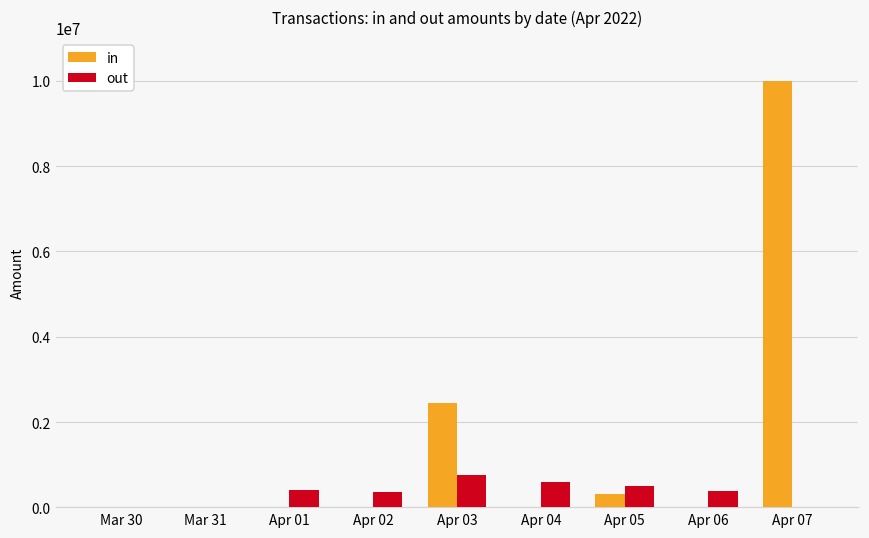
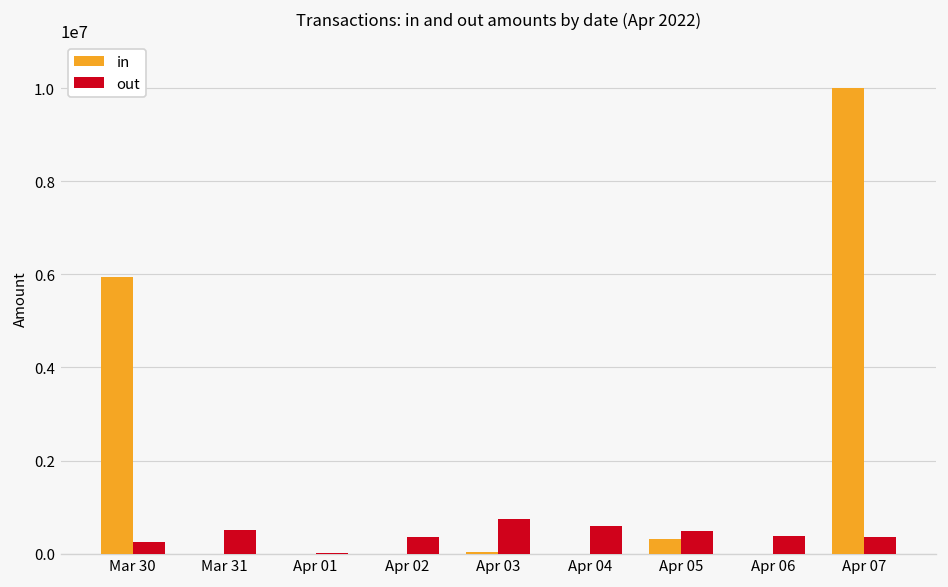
in, Mar 30: 0 -> 5900000
out, Mar 30: 0 -> 200000
out, Mar 31: 0 -> 500000
out, Apr 01: 400000 -> 0
in, Apr 03: 2500000 -> 0
out, Apr 07: 0 -> 400000
